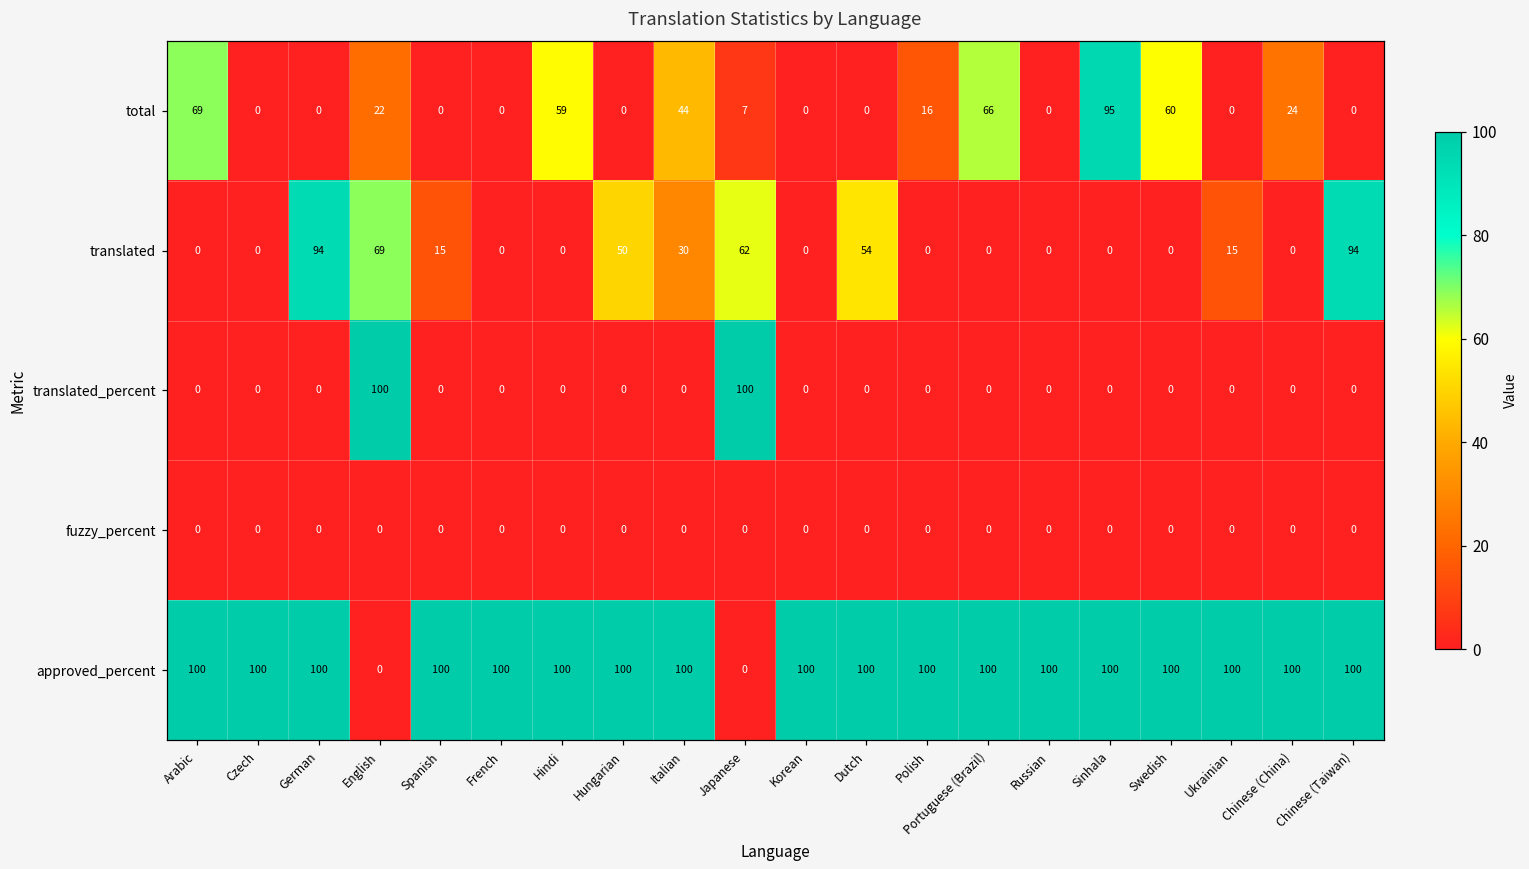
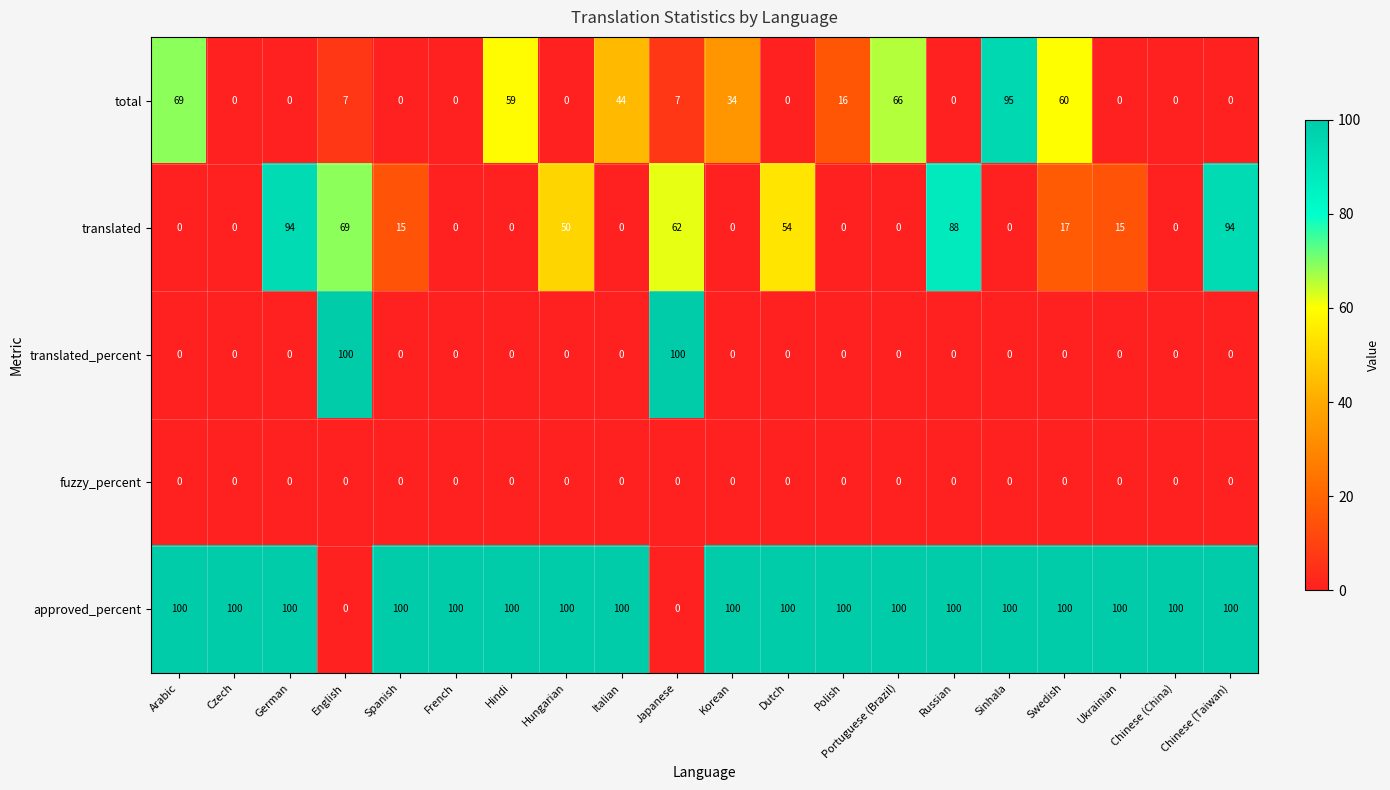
total, English: 22 -> 7
total, Korean: 0 -> 34
total, Chinese (China): 24 -> 0
translated, Italian: 30 -> 0
translated, Russian: 0 -> 88
translated, Swedish: 0 -> 17
